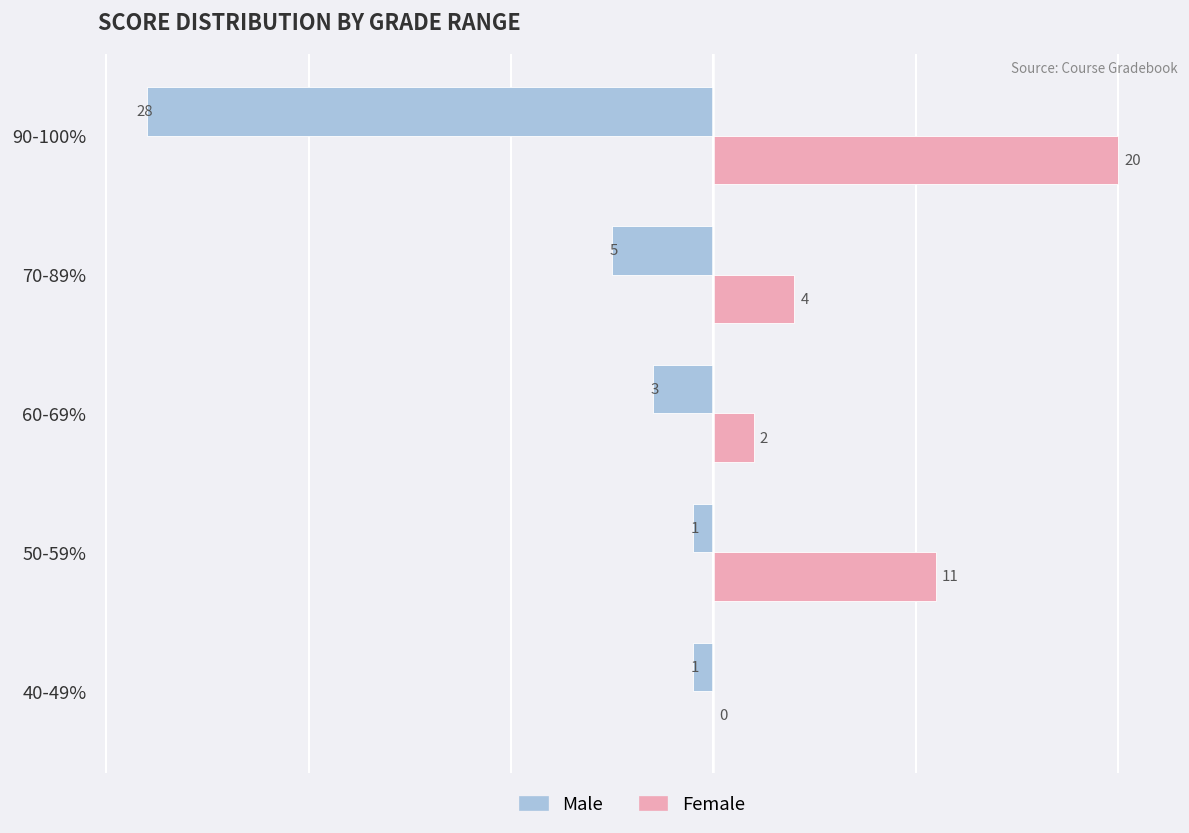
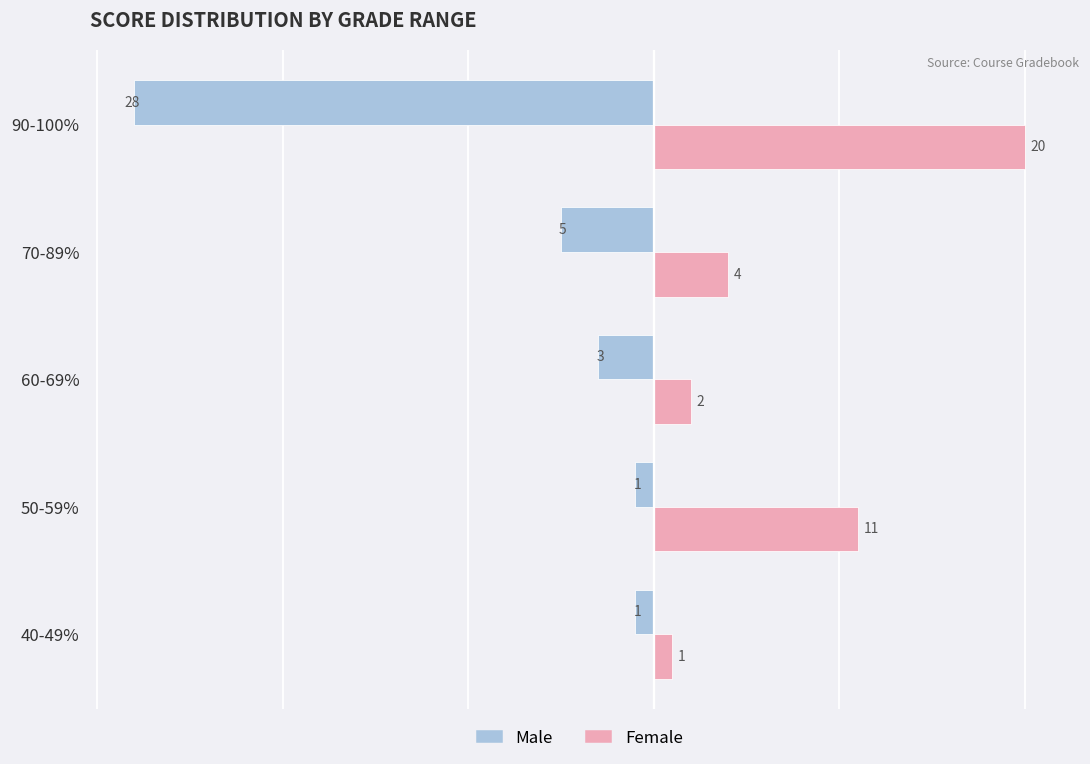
Female, 40-49%: 0 -> 1
